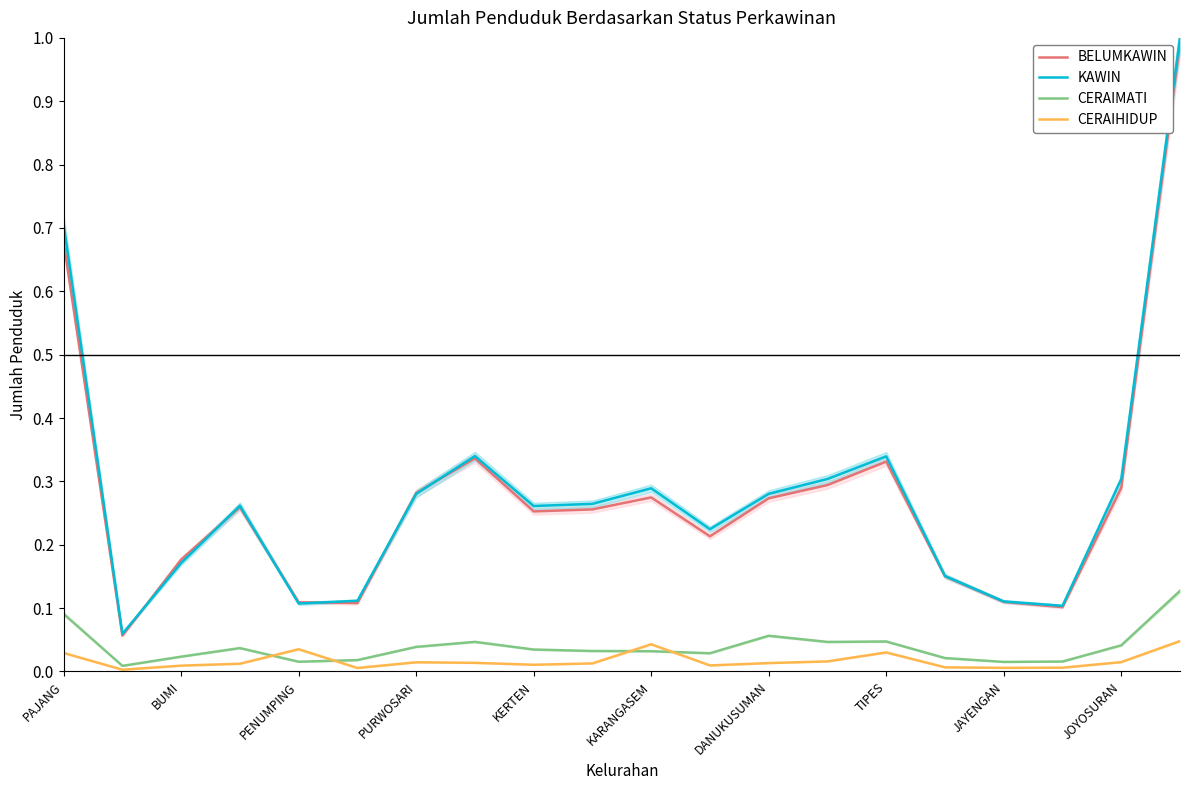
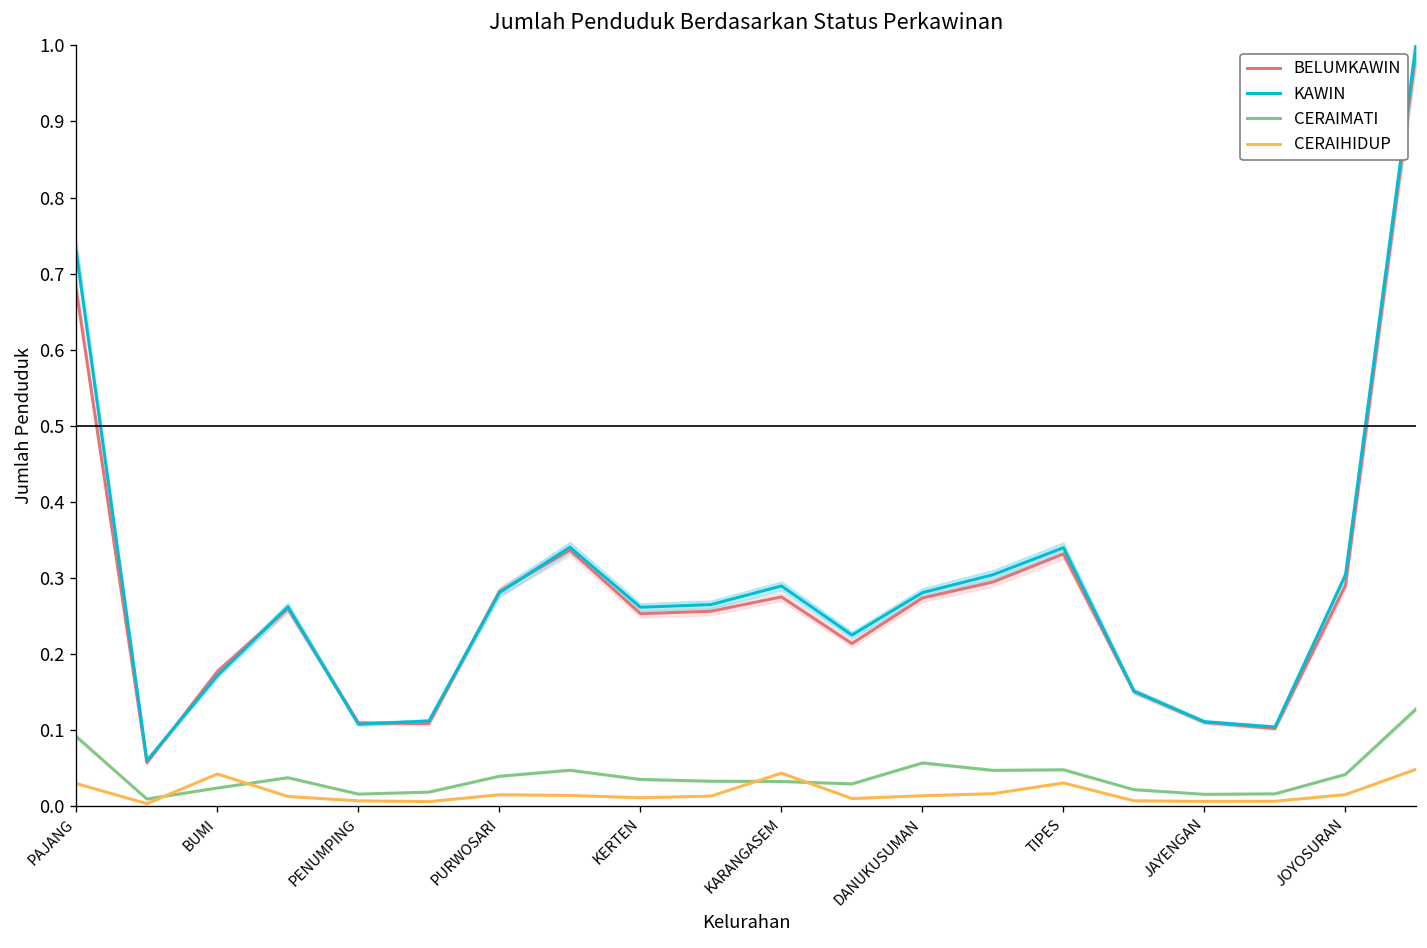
KAWIN, PAJANG: 0.71 -> 0.73
CERAIHIDUP, BUMI: 0.01 -> 0.04
CERAIHIDUP, PENUMPING: 0.04 -> 0.01
